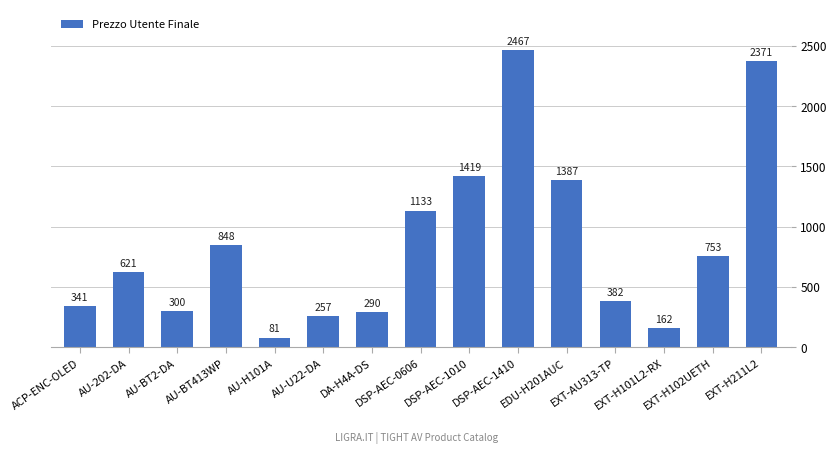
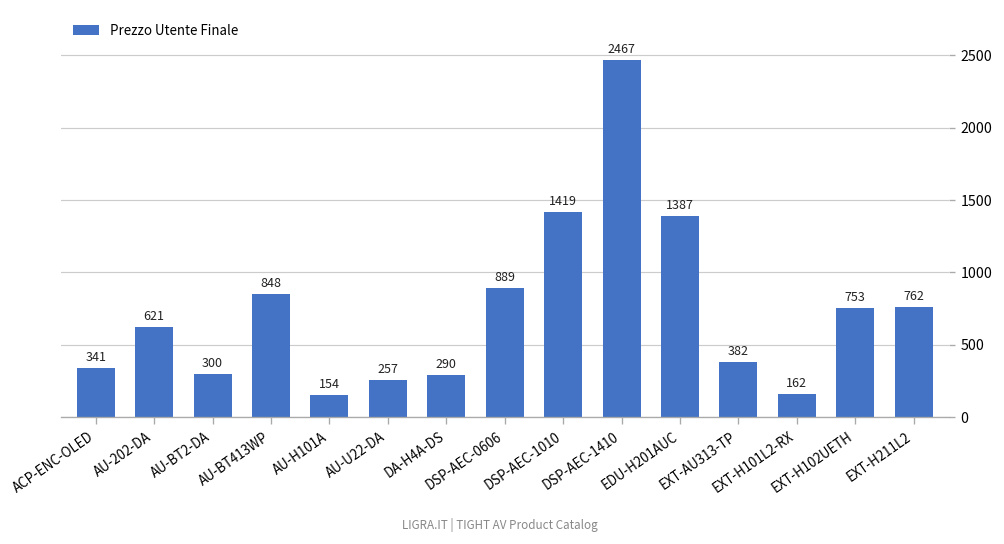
AU-H101A: 81 -> 154
DSP-AEC-0606: 1133 -> 889
EXT-H211L2: 2371 -> 762
